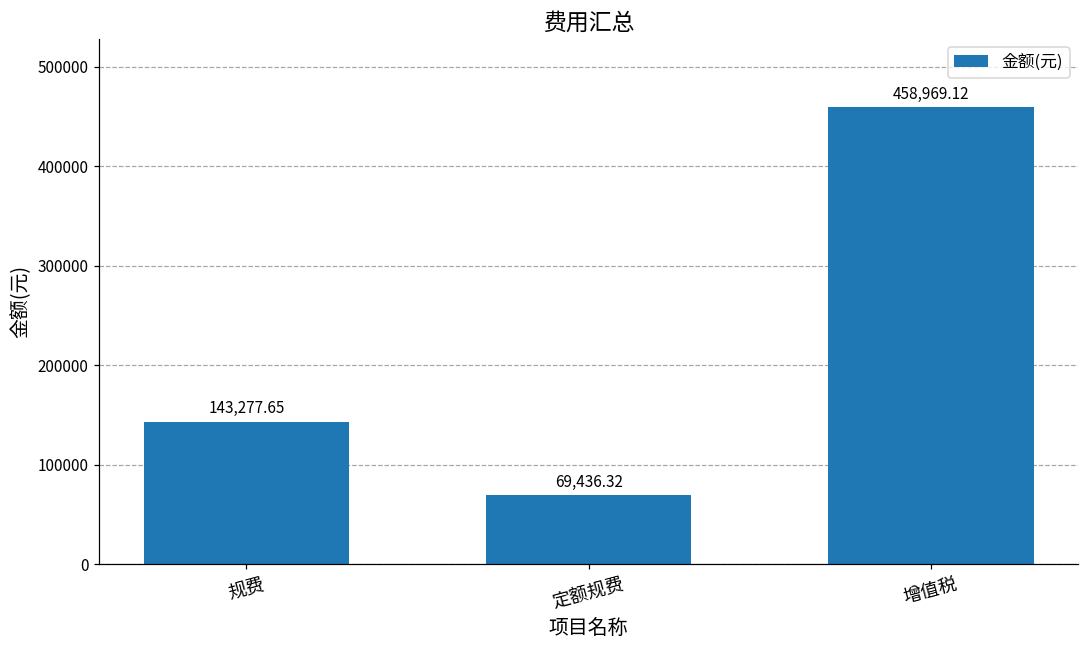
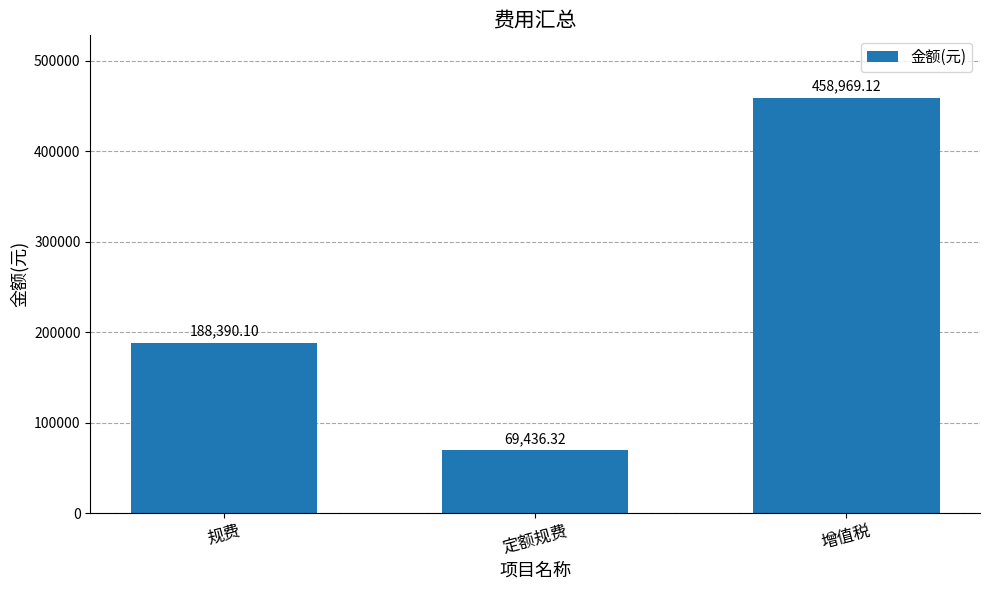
规费: 143,277.65 -> 188,390.10
